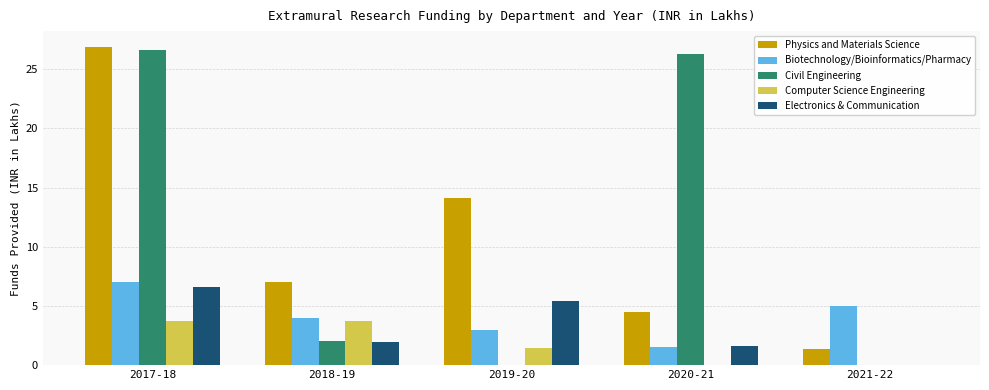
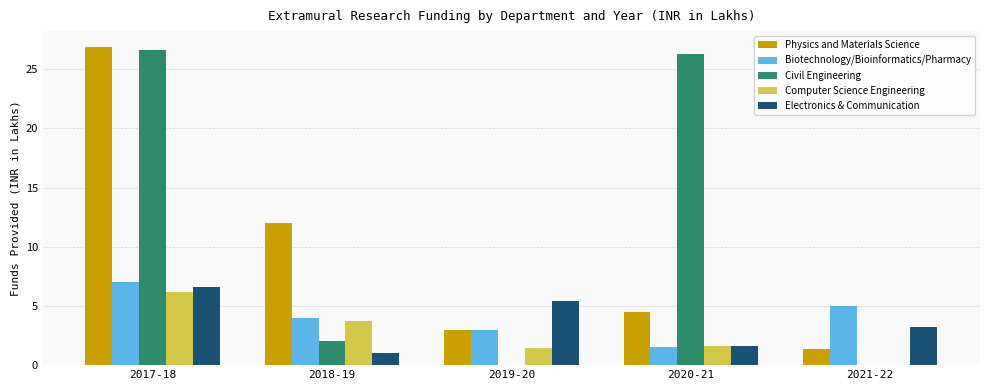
Computer Science Engineering, 2017-18: 3.8 -> 6.2
Physics and Materials Science, 2018-19: 7 -> 12
Electronics & Communication, 2018-19: 2.0 -> 1.0
Physics and Materials Science, 2019-20: 14.1 -> 2.9
Computer Science Engineering, 2020-21: 0.0 -> 1.6
Electronics & Communication, 2021-22: 0.0 -> 3.2
